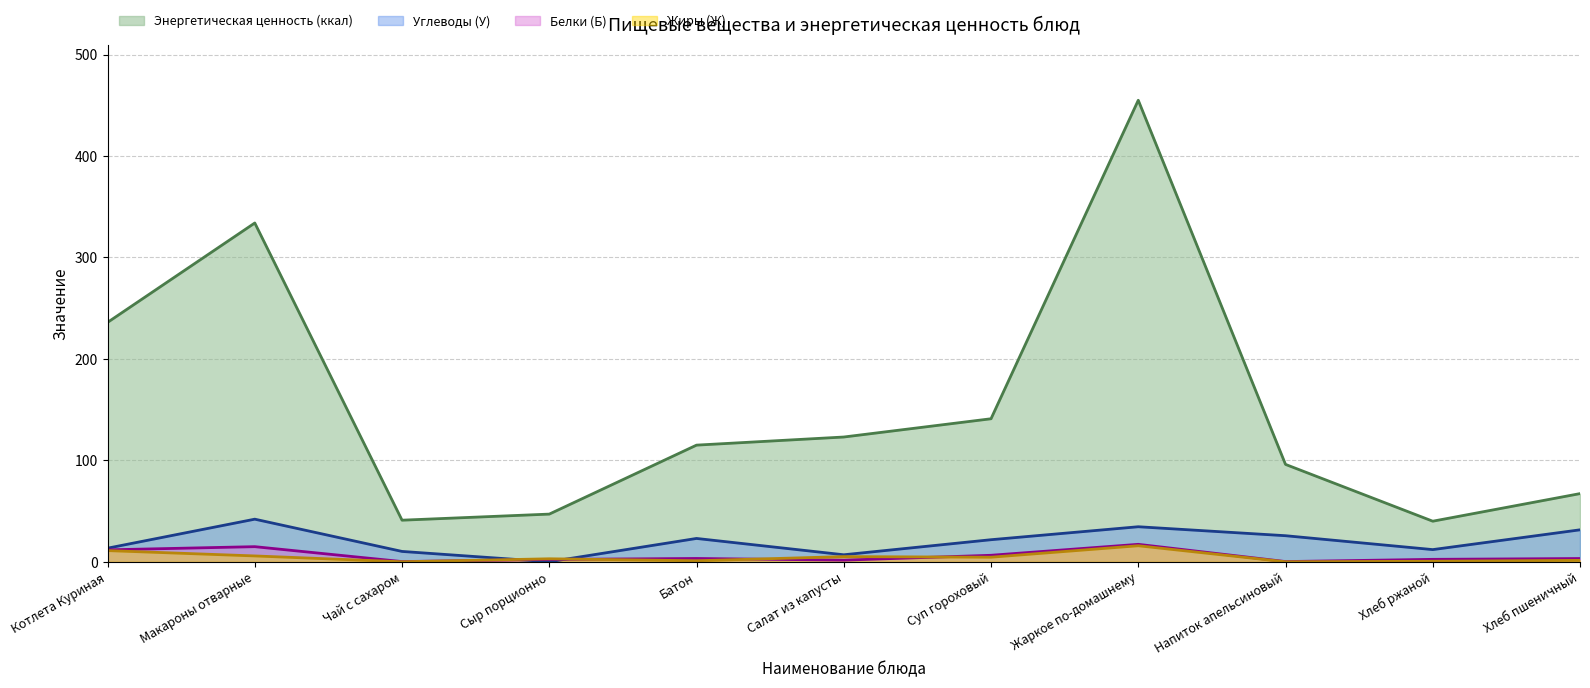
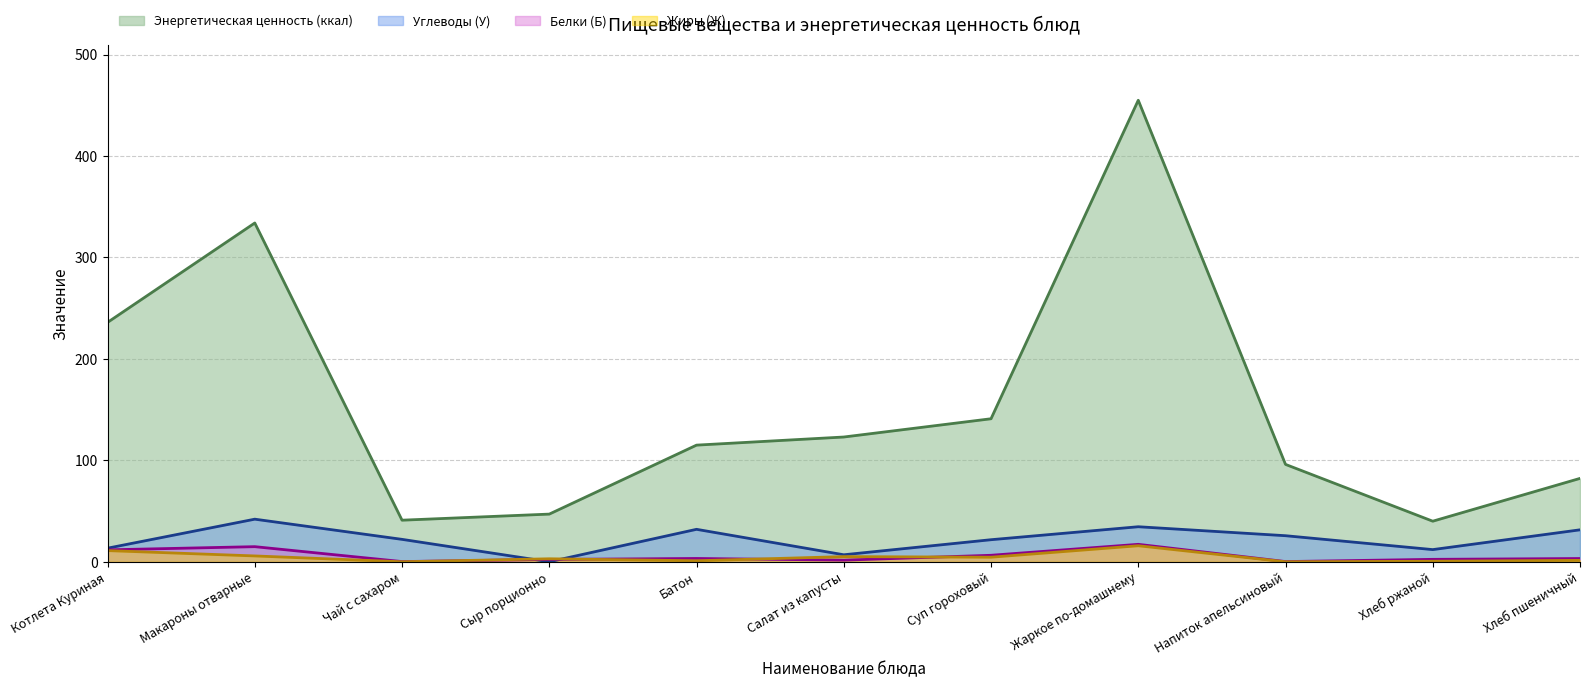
Углеводы (У), Чай с сахаром: 10 -> 22
Углеводы (У), Батон: 23 -> 32
Энергетическая ценность (ккал), Хлеб пшеничный: 67 -> 82
